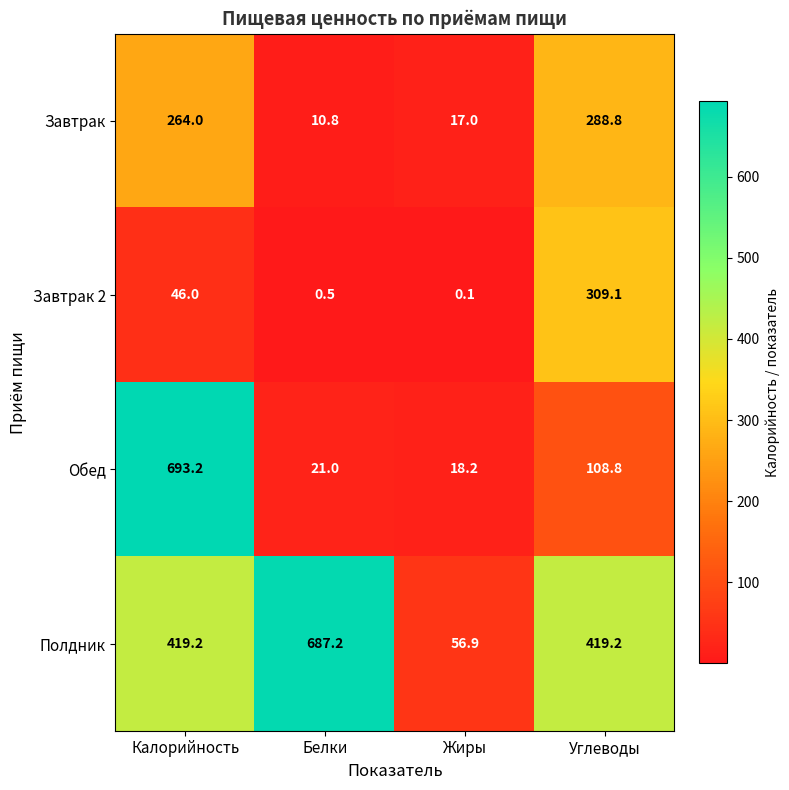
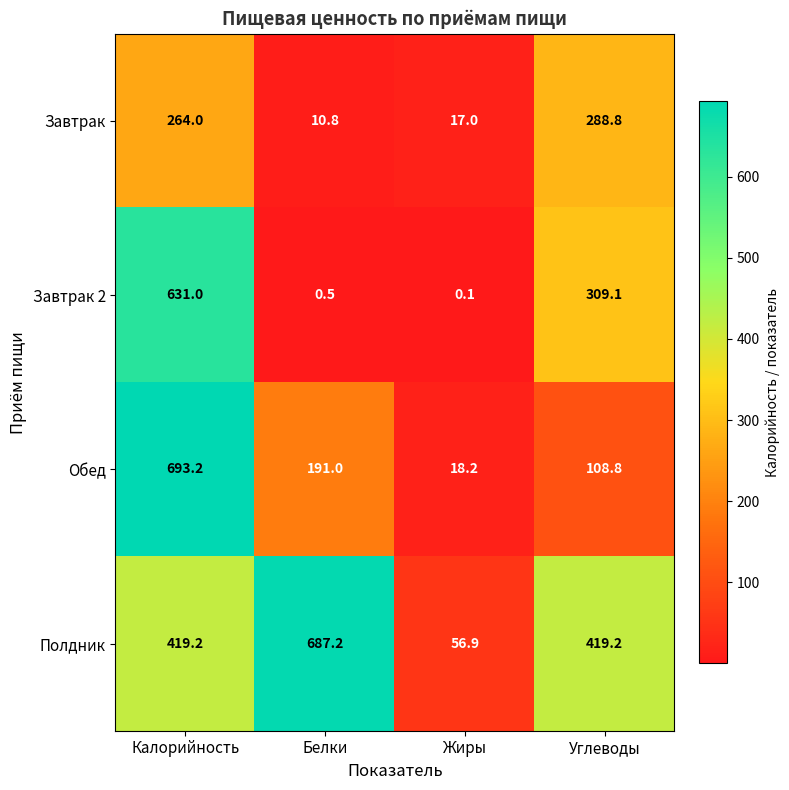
Завтрак 2, Калорийность: 46.0 -> 631.0
Обед, Белки: 21.0 -> 191.0
